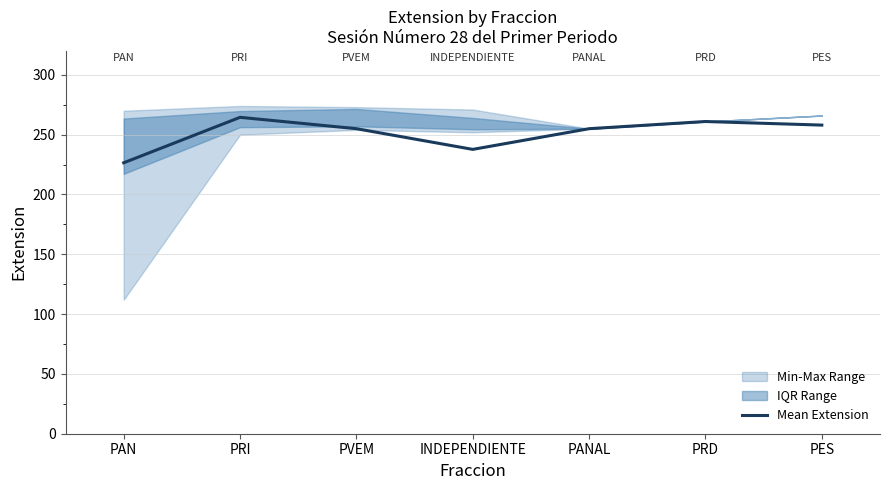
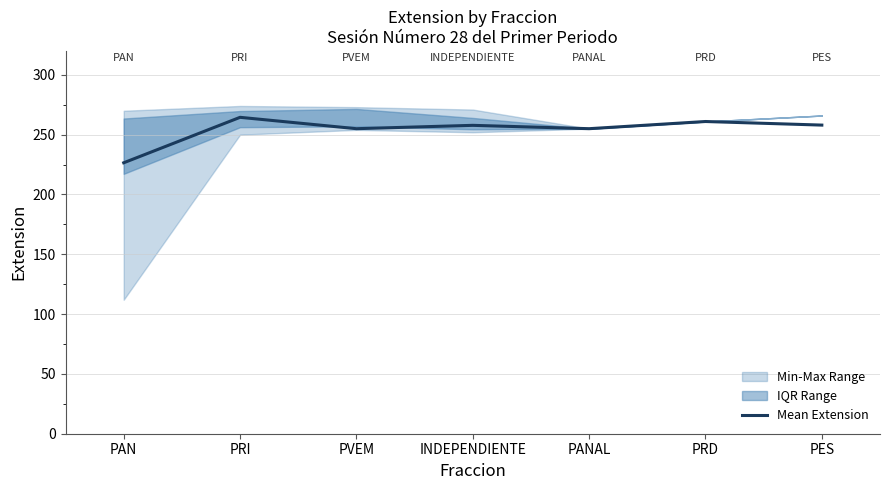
Mean Extension, INDEPENDIENTE: 238 -> 258
